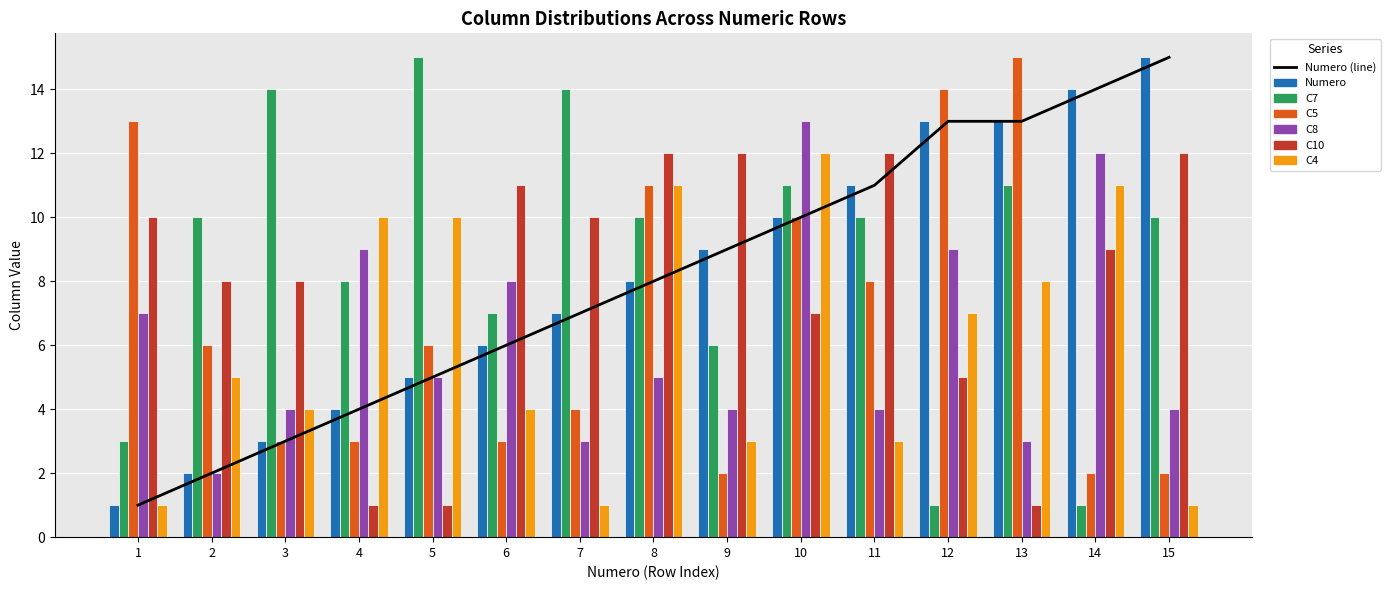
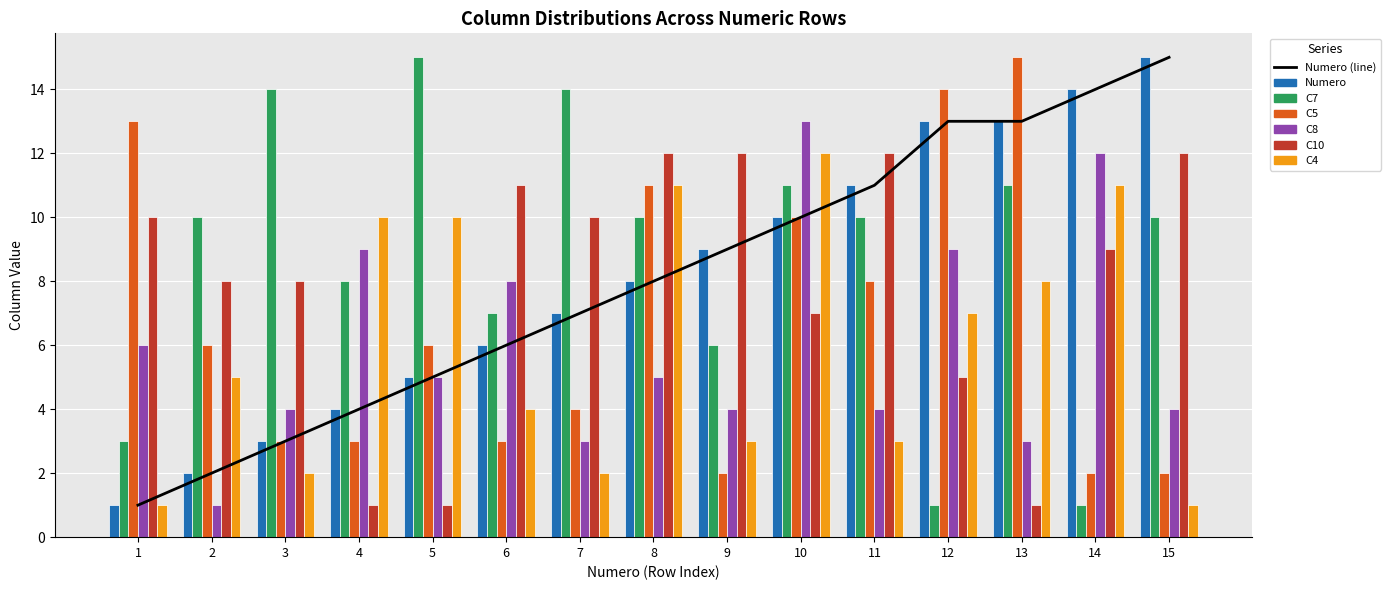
C8, 1: 7 -> 6
C8, 2: 2 -> 1
C4, 3: 4 -> 2
C4, 7: 1 -> 2
